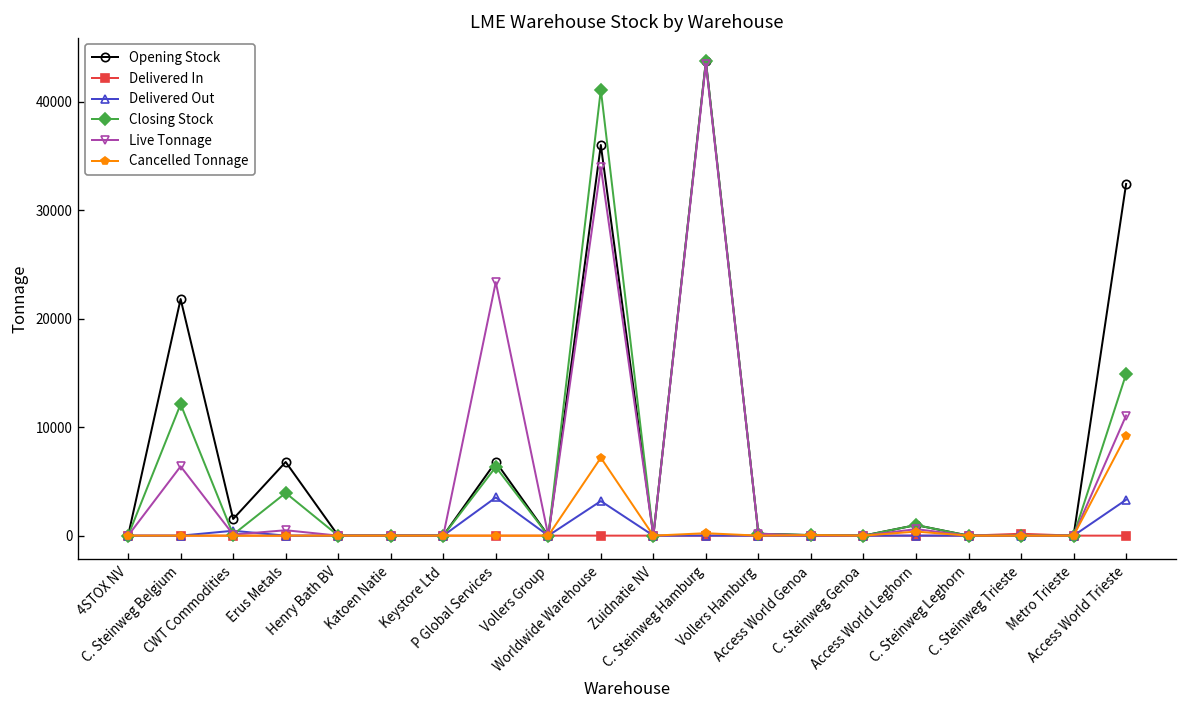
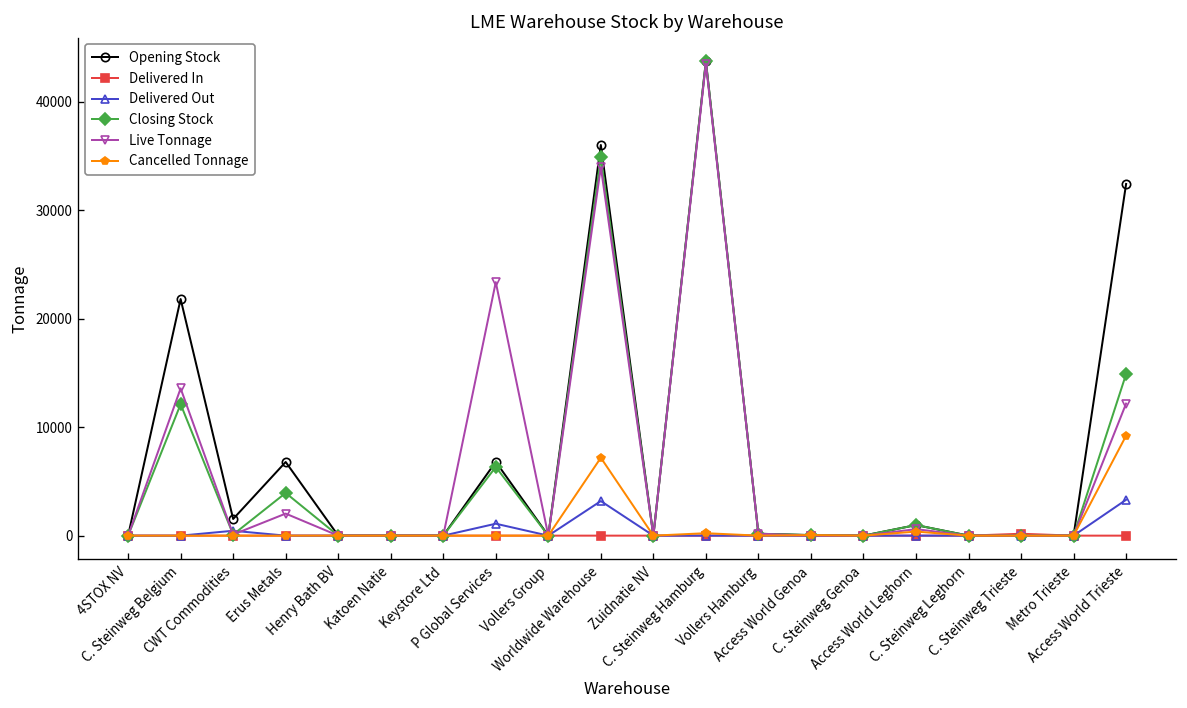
Live Tonnage, C. Steinweg Belgium: 6000 -> 14000
Live Tonnage, Erus Metals: 0 -> 2000
Delivered Out, P Global Services: 4000 -> 1000
Closing Stock, Worldwide Warehouse: 41000 -> 35000
Live Tonnage, Access World Trieste: 11000 -> 12000
